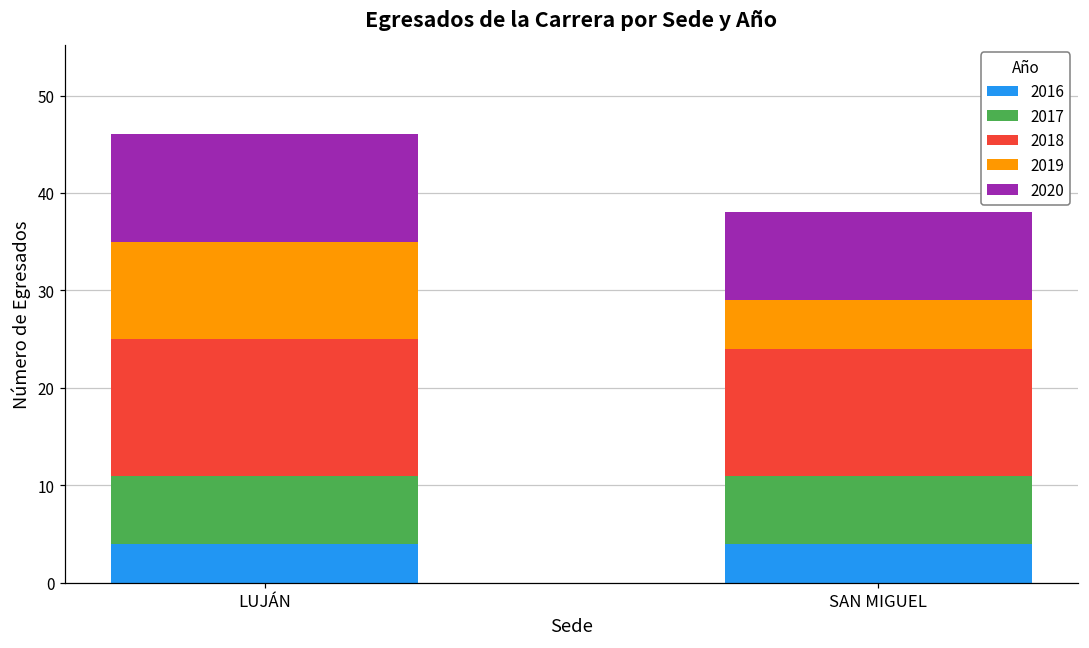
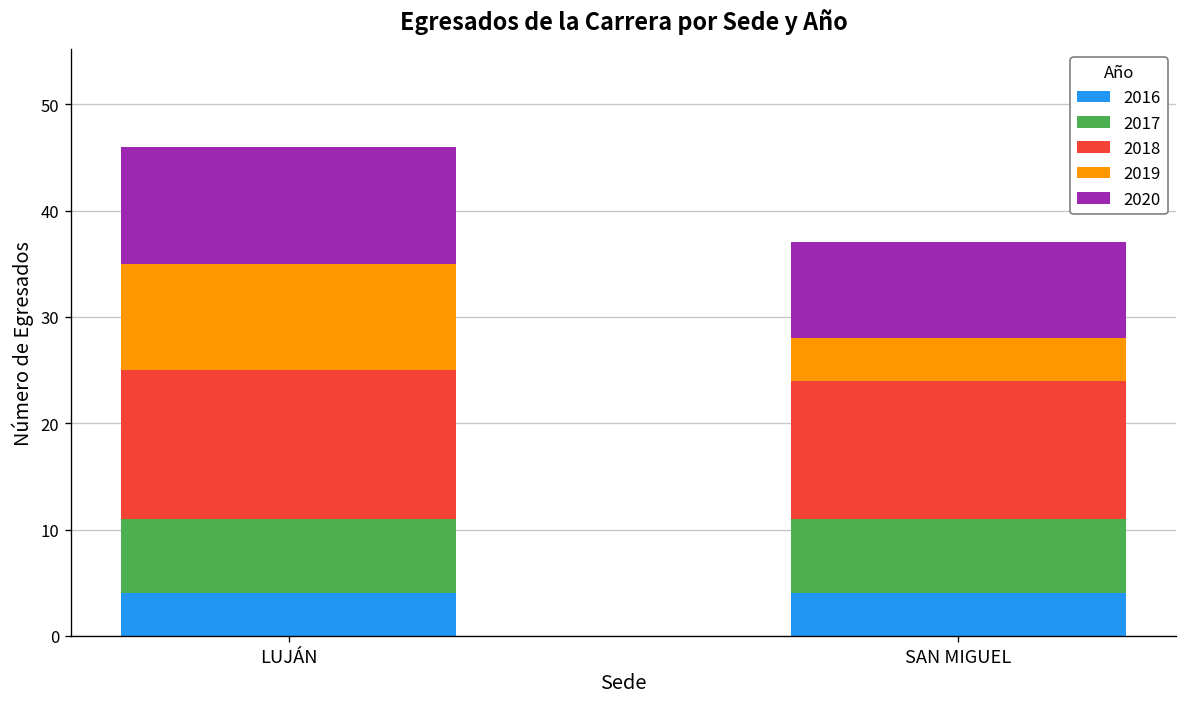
2019, SAN MIGUEL: 5 -> 4
